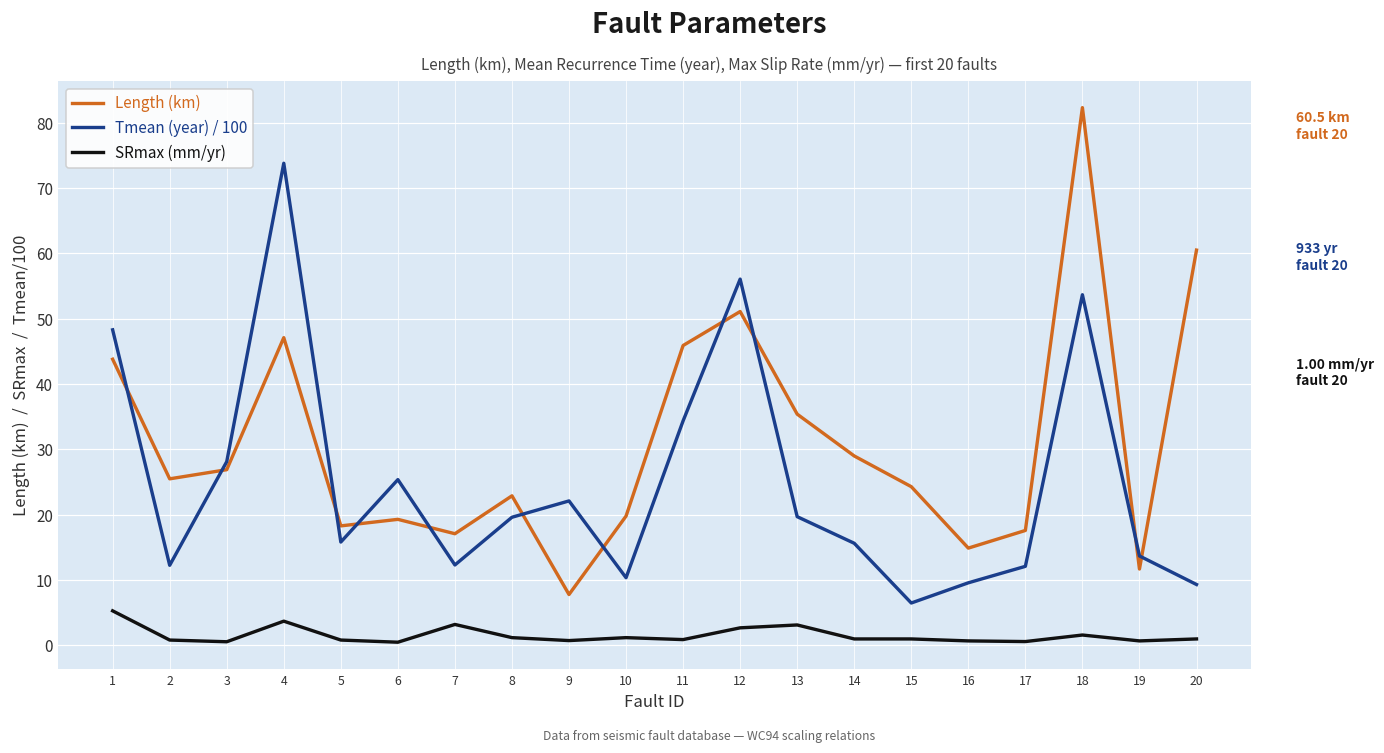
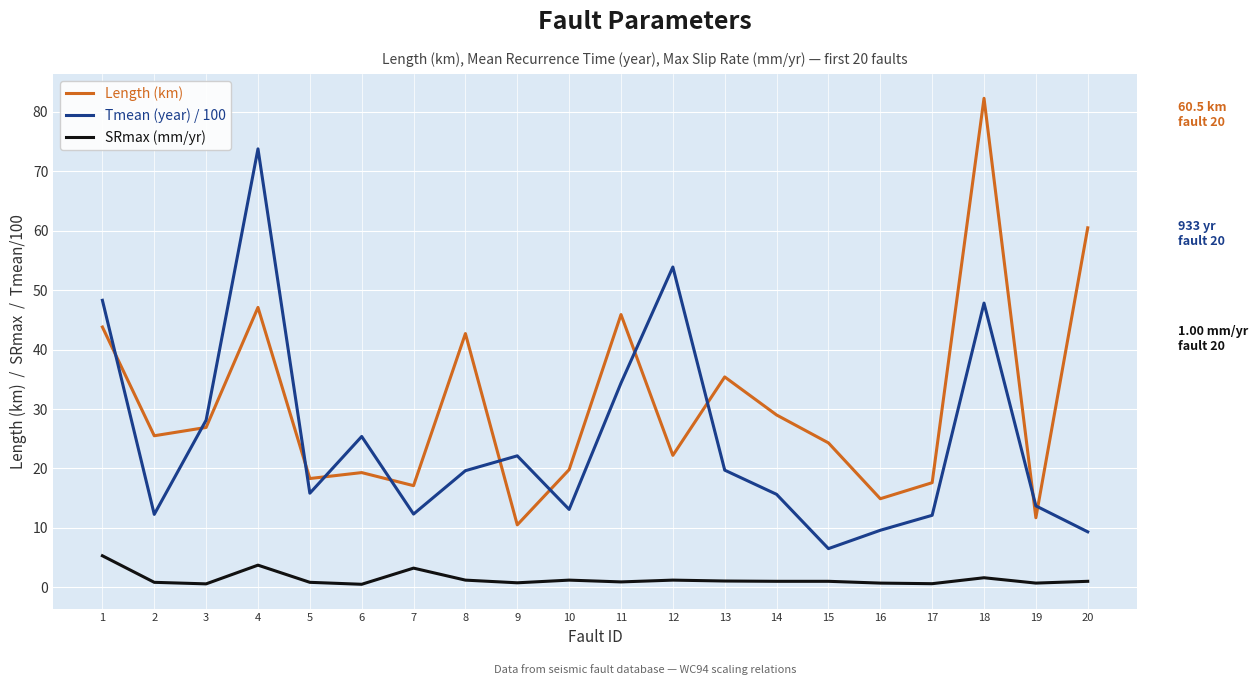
Length (km), 8: 23 -> 43
Length (km), 9: 8 -> 11
Tmean (year) / 100, 10: 10 -> 13
Length (km), 12: 51 -> 22
Tmean (year) / 100, 12: 56 -> 54
SRmax (mm/yr), 12: 3 -> 1
SRmax (mm/yr), 13: 3 -> 1
Tmean (year) / 100, 18: 54 -> 48
